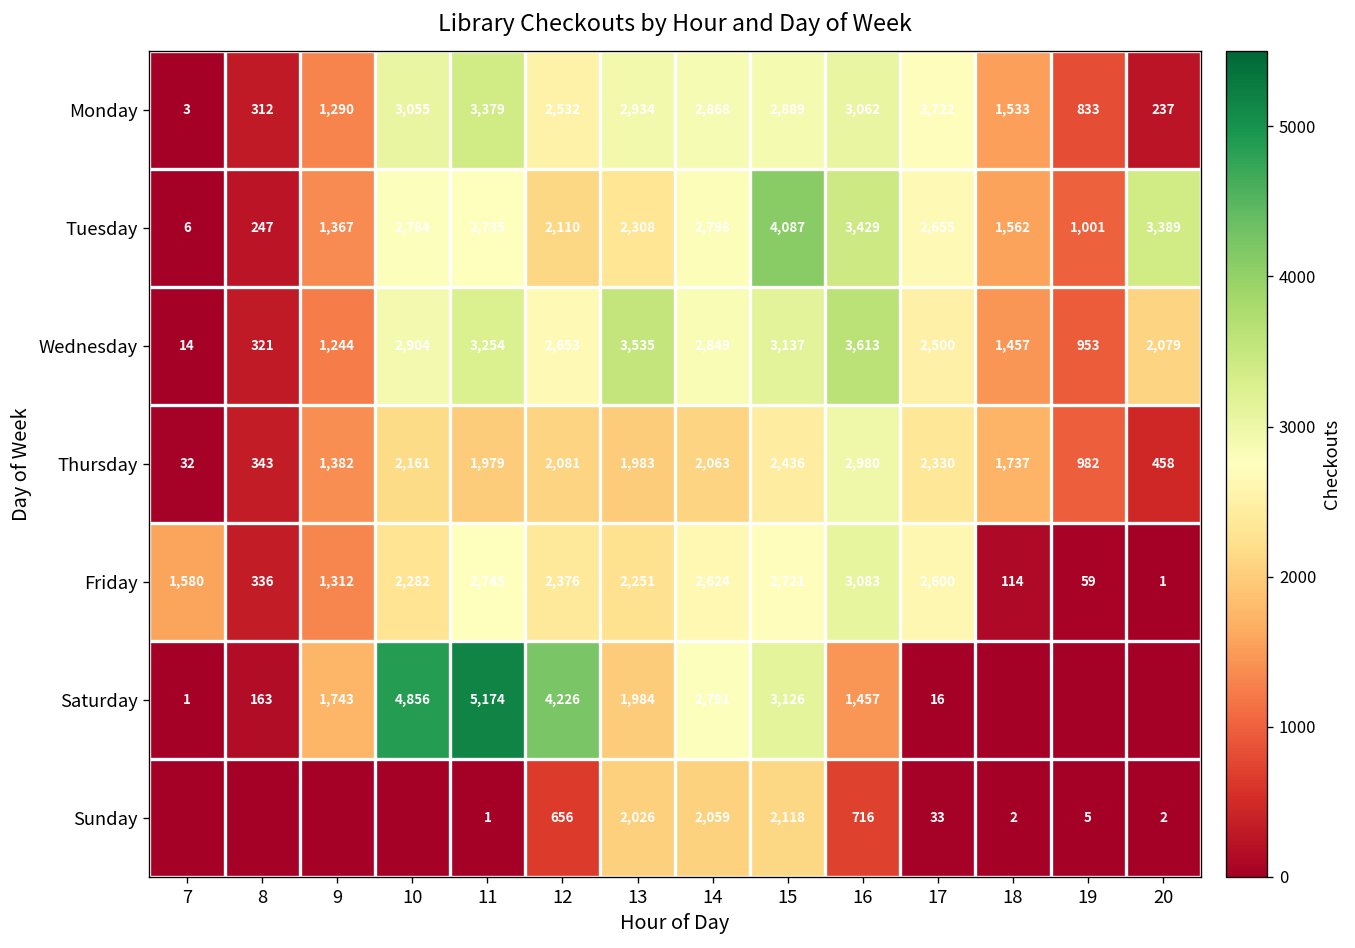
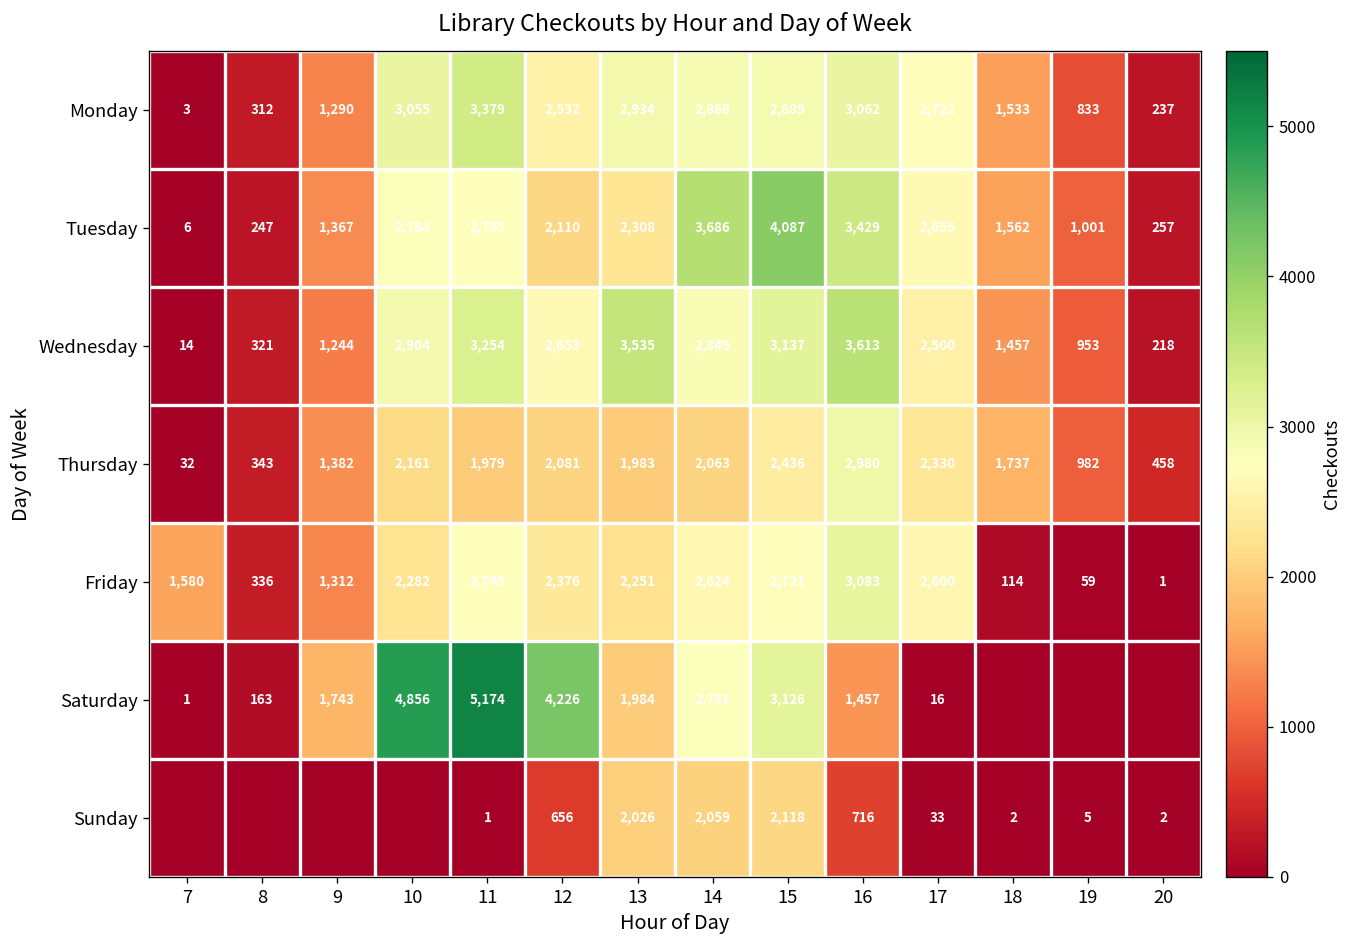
Tuesday, 14: 2,798 -> 3,686
Tuesday, 20: 3,389 -> 257
Wednesday, 20: 2,079 -> 218
